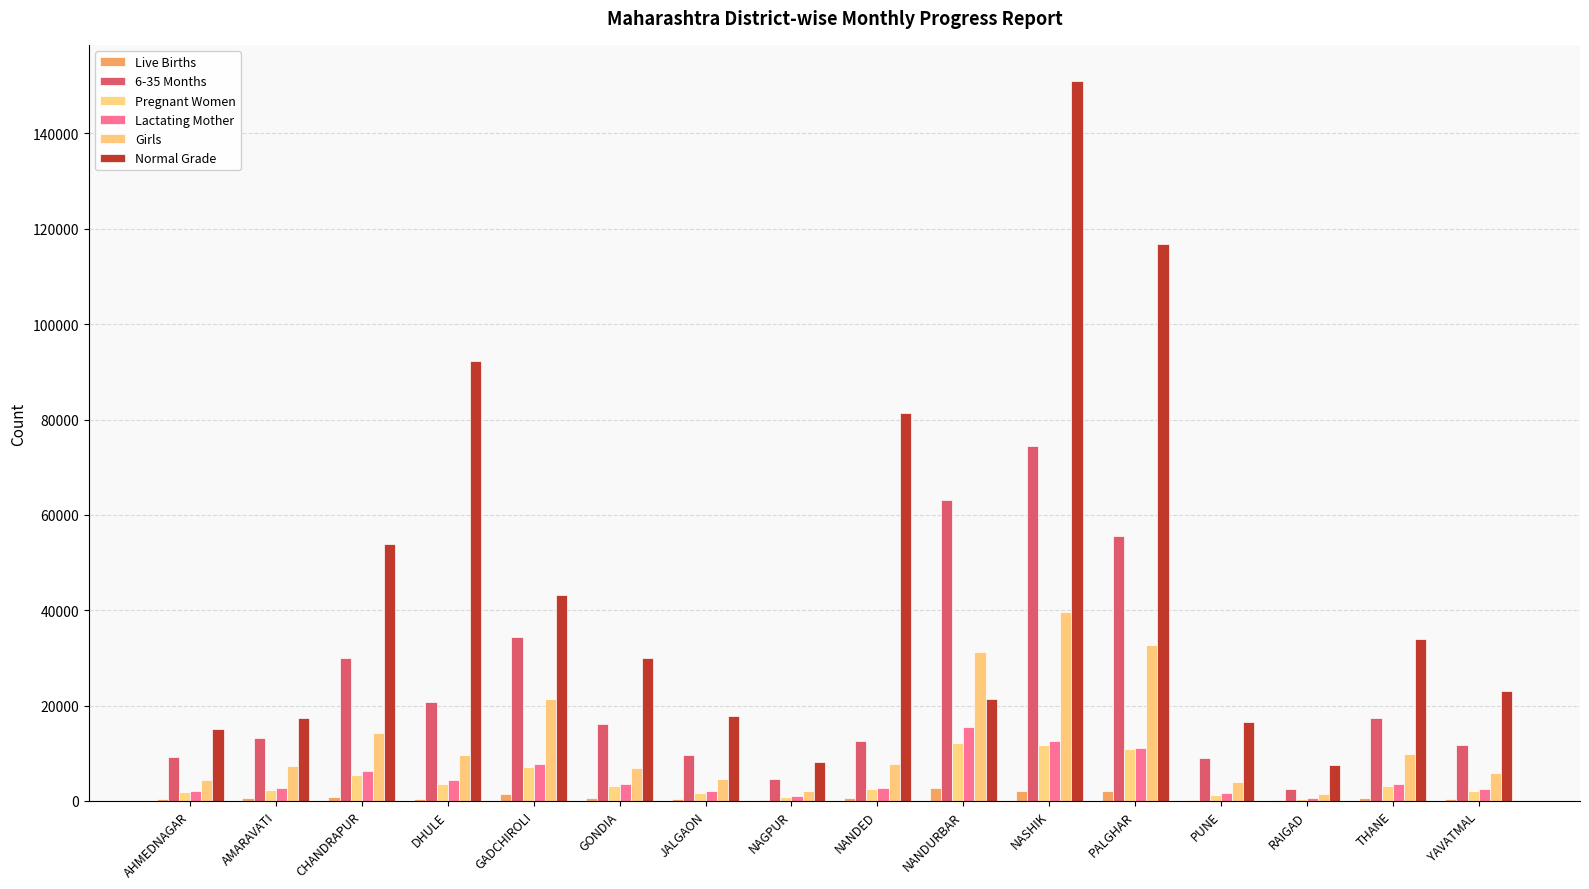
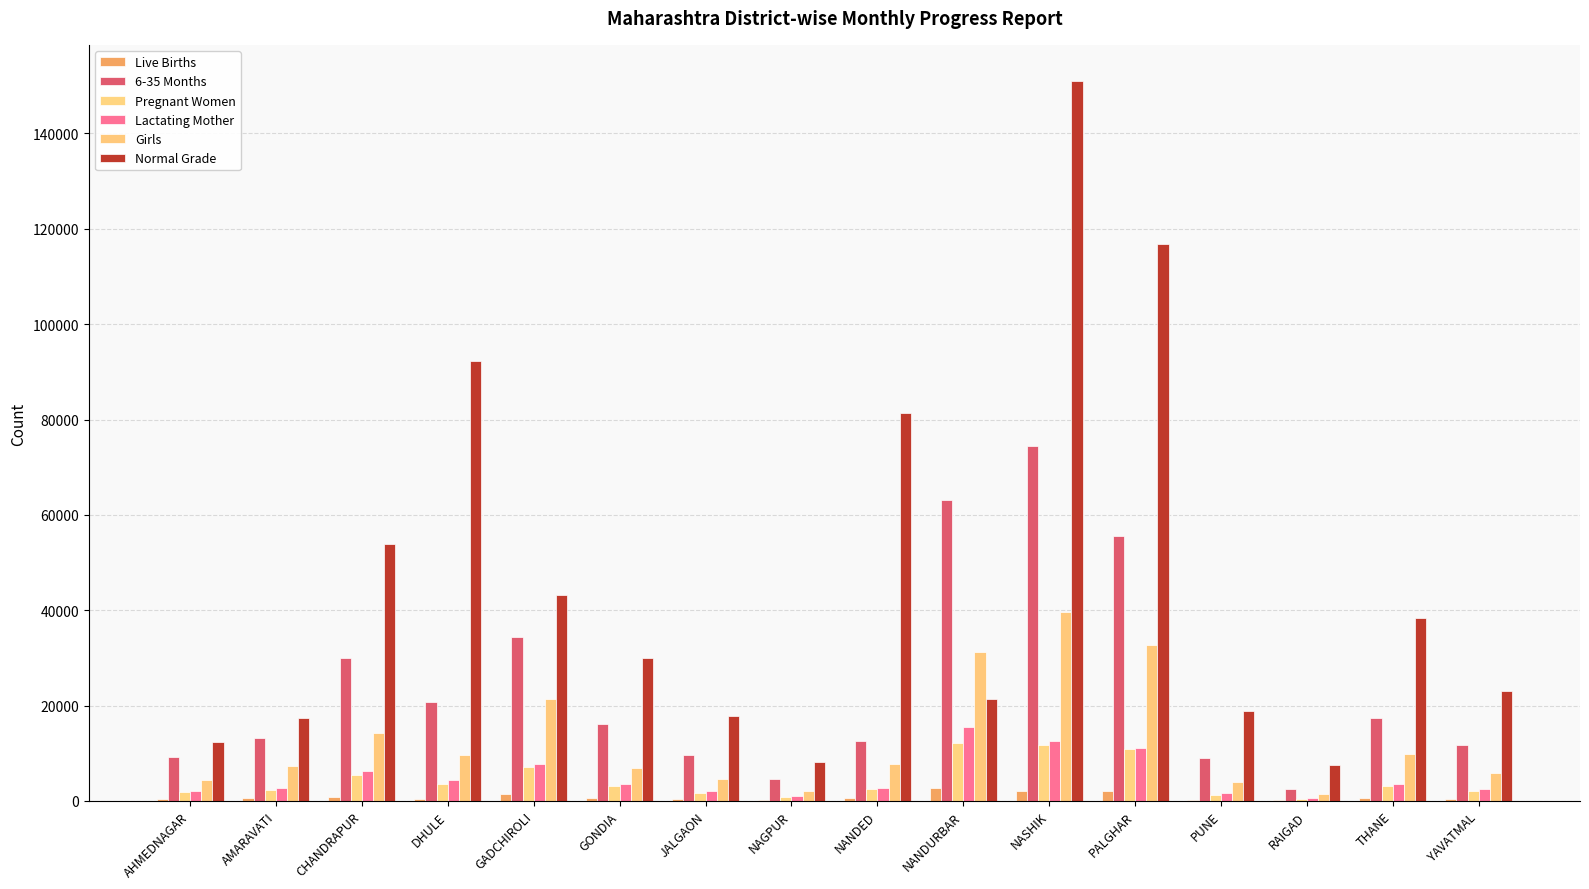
Normal Grade, AHMEDNAGAR: 15000 -> 12000
Normal Grade, PUNE: 17000 -> 19000
Normal Grade, THANE: 34000 -> 38000
